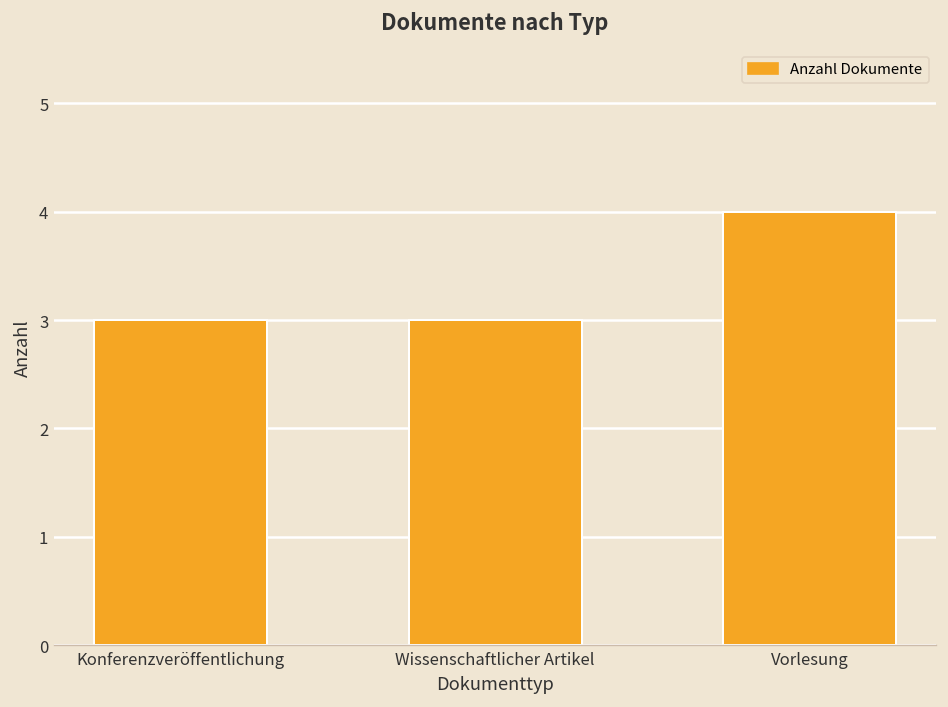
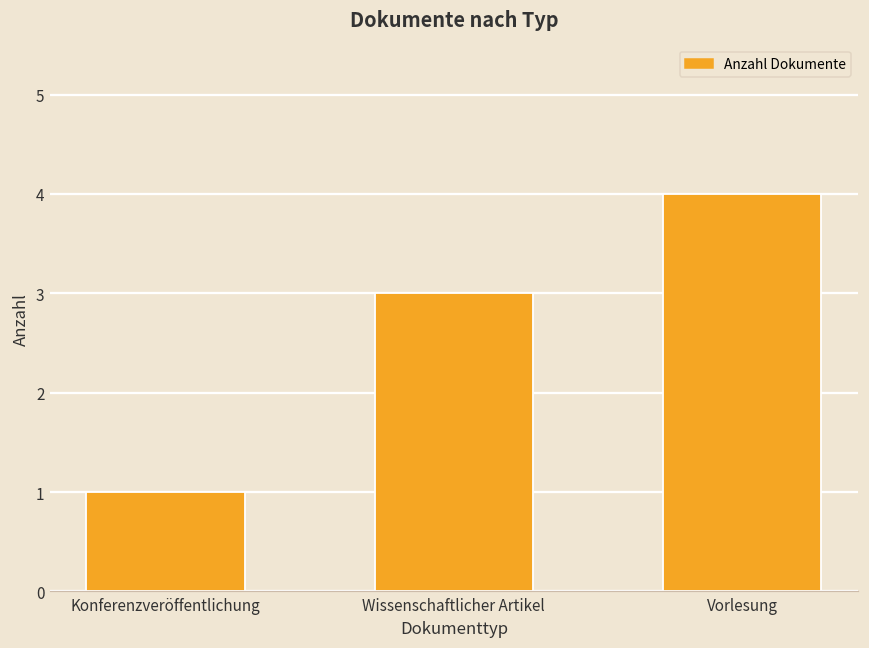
Konferenzveröffentlichung: 3 -> 1
